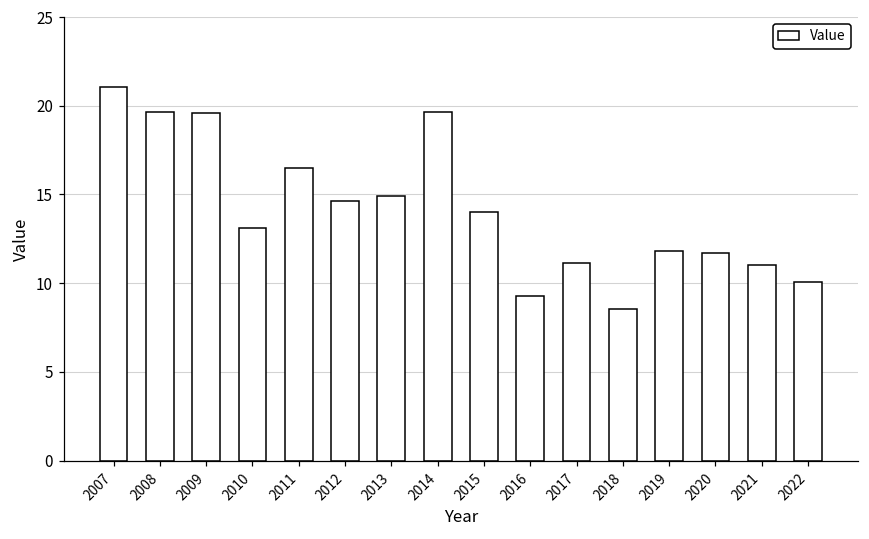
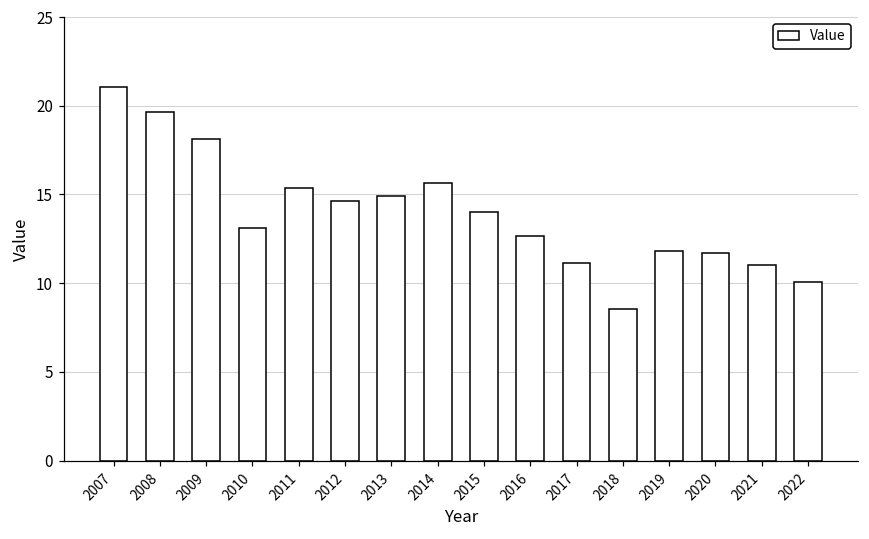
2009: 19.6 -> 18.1
2011: 16.5 -> 15.3
2014: 19.7 -> 15.6
2016: 9.3 -> 12.7
